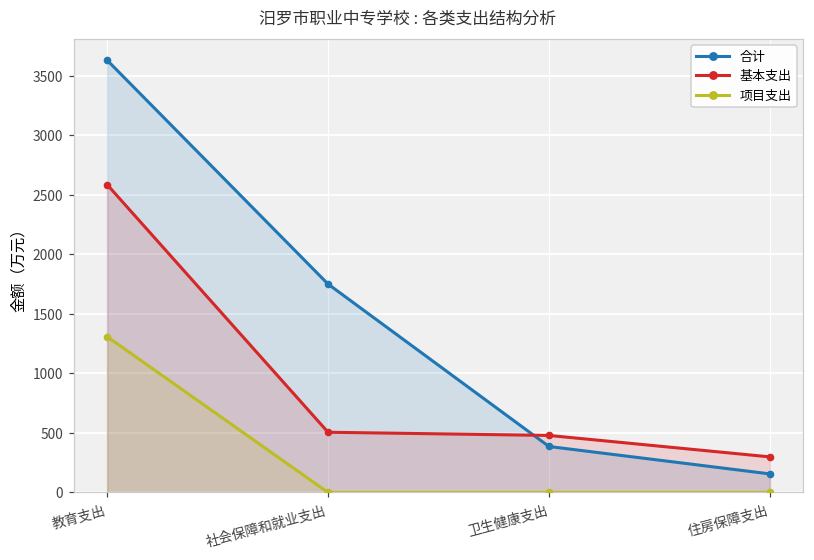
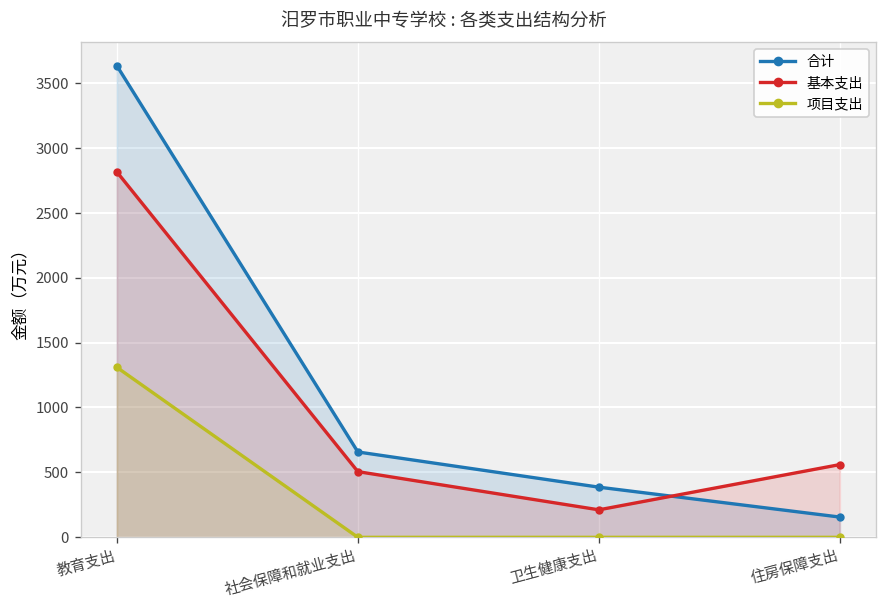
基本支出, 教育支出: 2590 -> 2810
合计, 社会保障和就业支出: 1750 -> 660
基本支出, 卫生健康支出: 480 -> 210
基本支出, 住房保障支出: 300 -> 560
